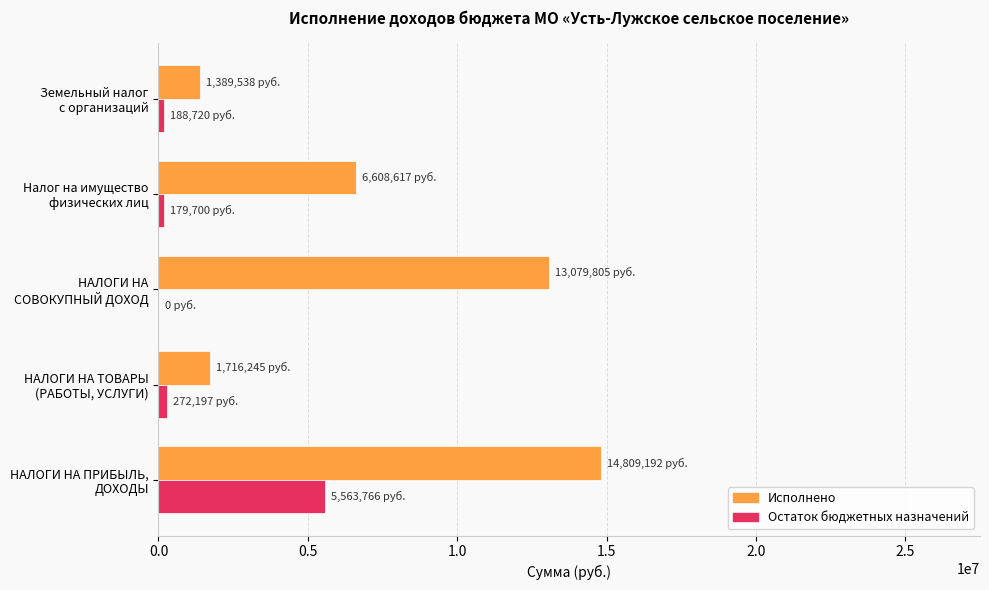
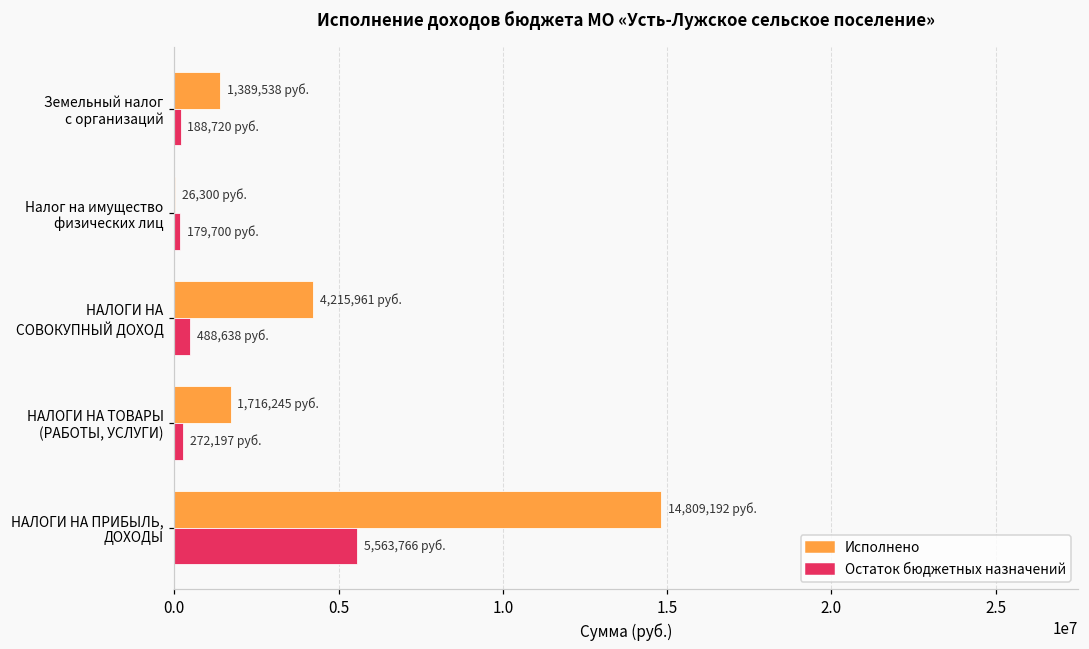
Исполнено, Налог на имущество физических лиц: 6,608,617 -> 26,300
Исполнено, НАЛОГИ НА СОВОКУПНЫЙ ДОХОД: 13,079,805 -> 4,215,961
Остаток бюджетных назначений, НАЛОГИ НА СОВОКУПНЫЙ ДОХОД: 0 -> 488,638
